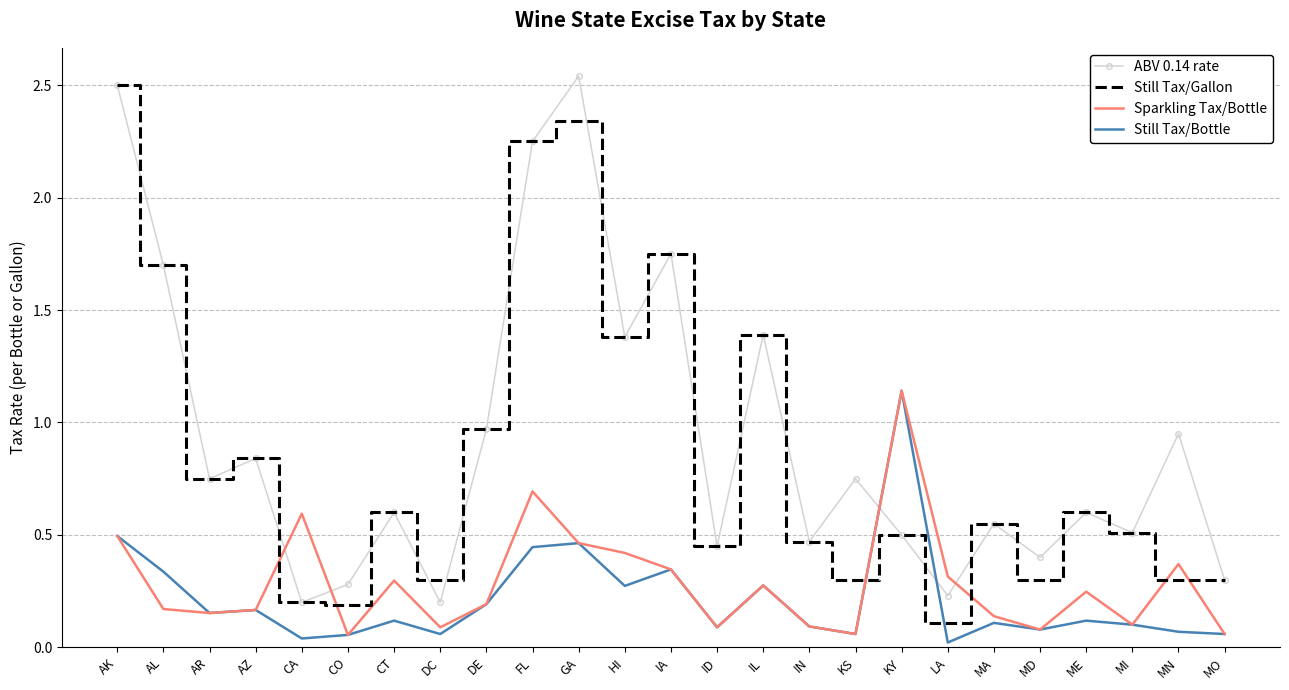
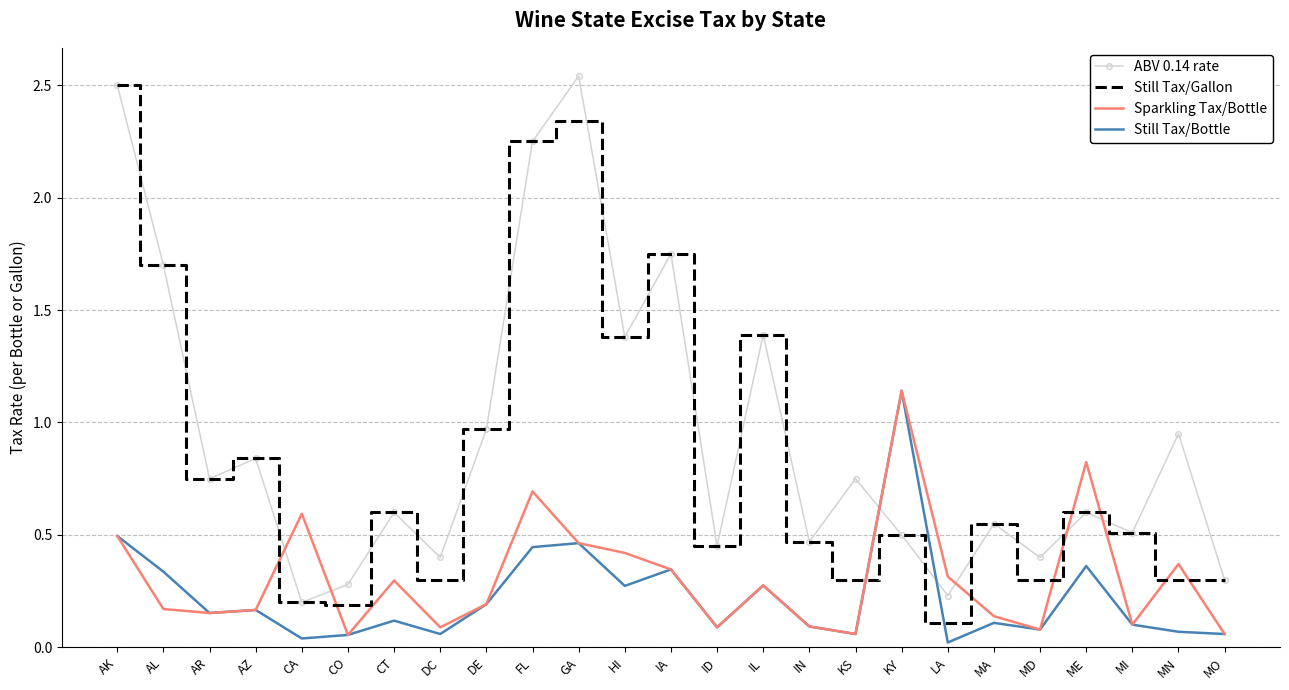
ABV 0.14 rate, DC: 0.2 -> 0.4
Sparkling Tax/Bottle, ME: 0.25 -> 0.82
Still Tax/Bottle, ME: 0.12 -> 0.36
